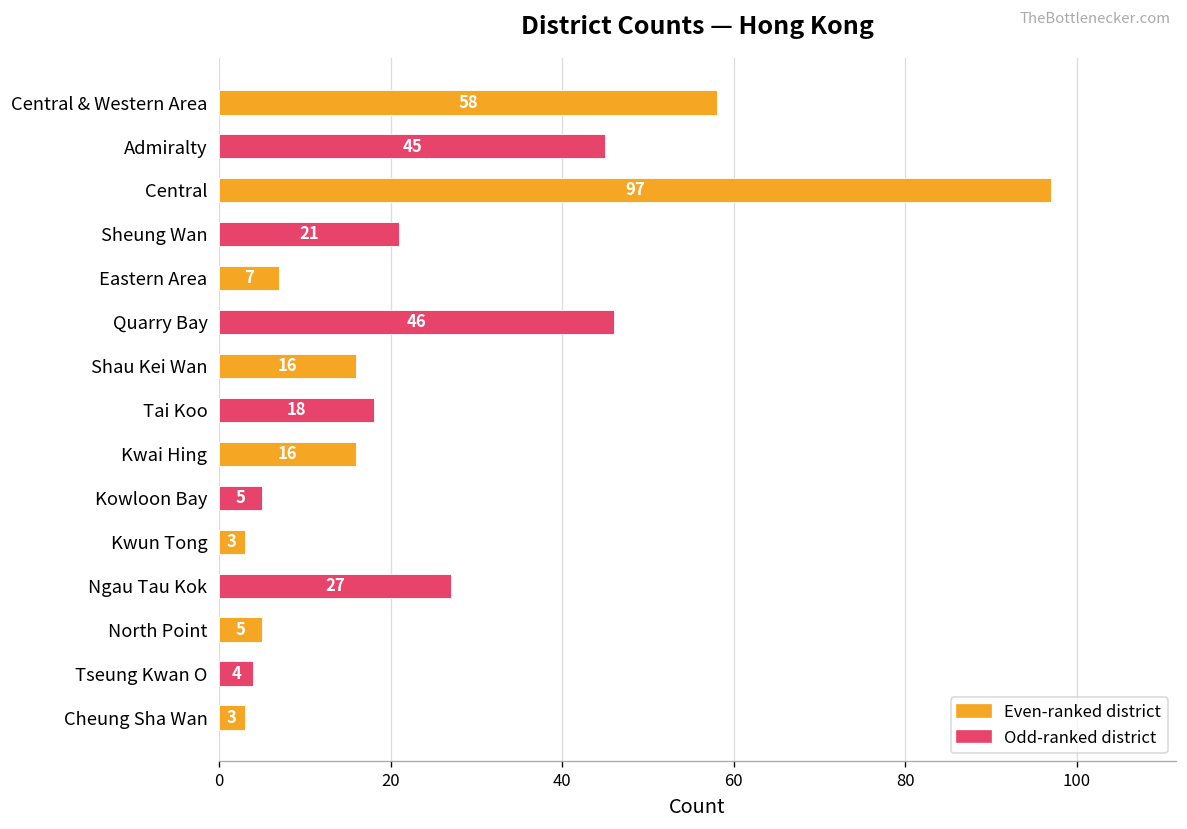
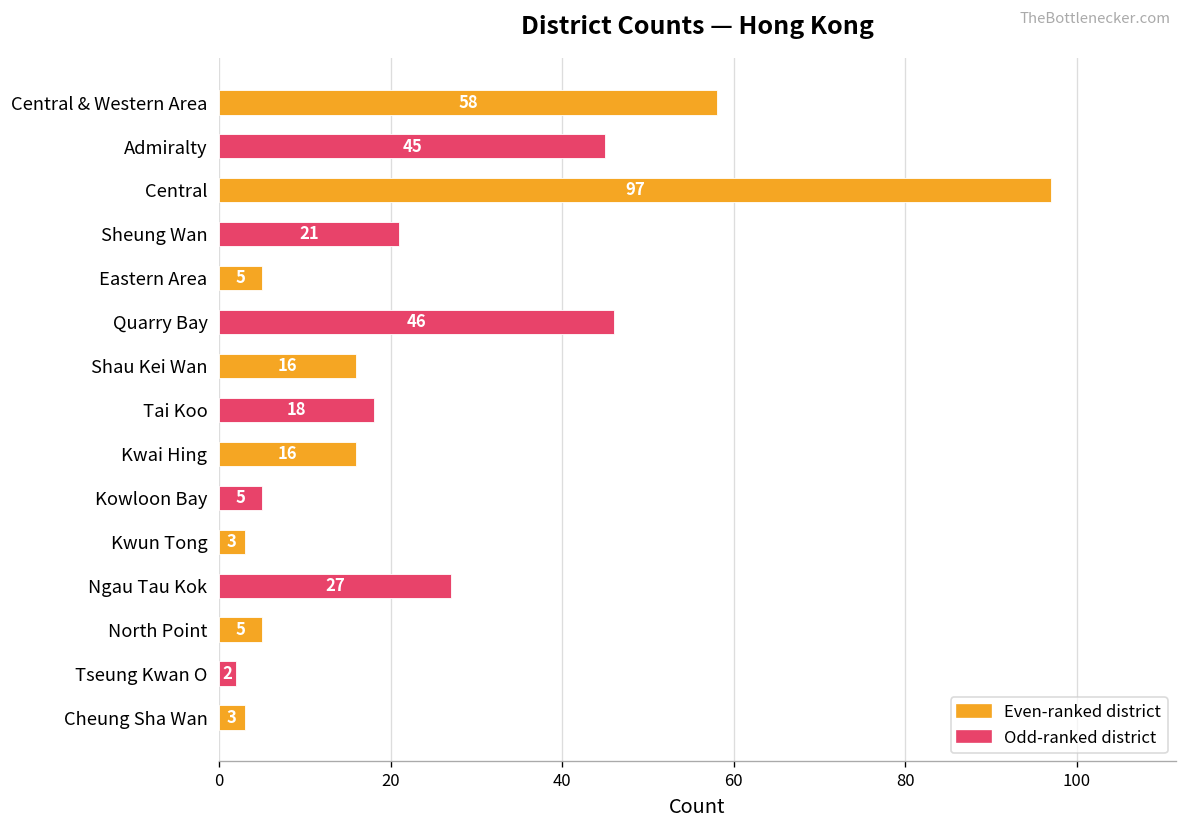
Eastern Area: 7 -> 5
Tseung Kwan O: 4 -> 2
